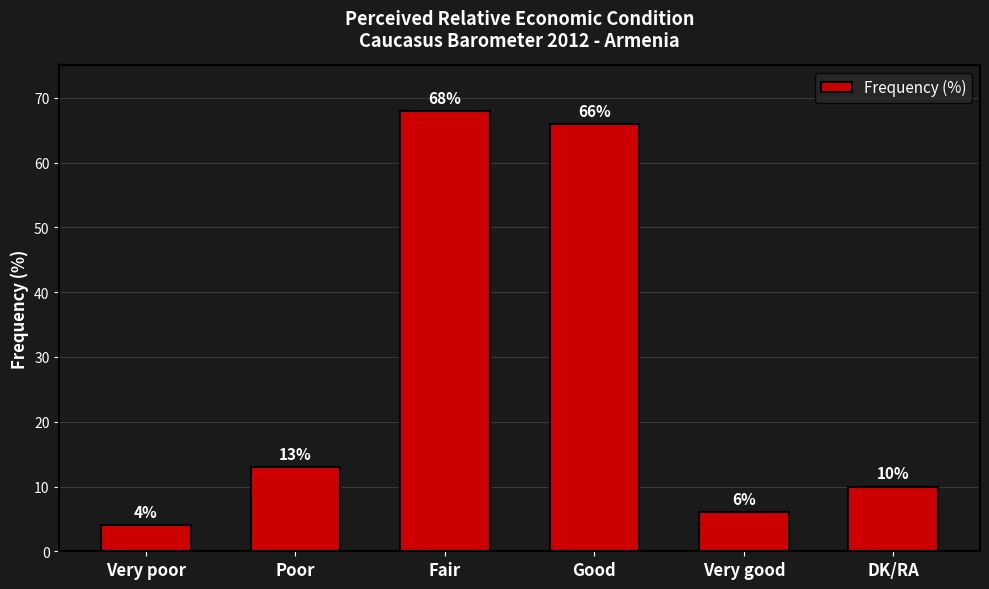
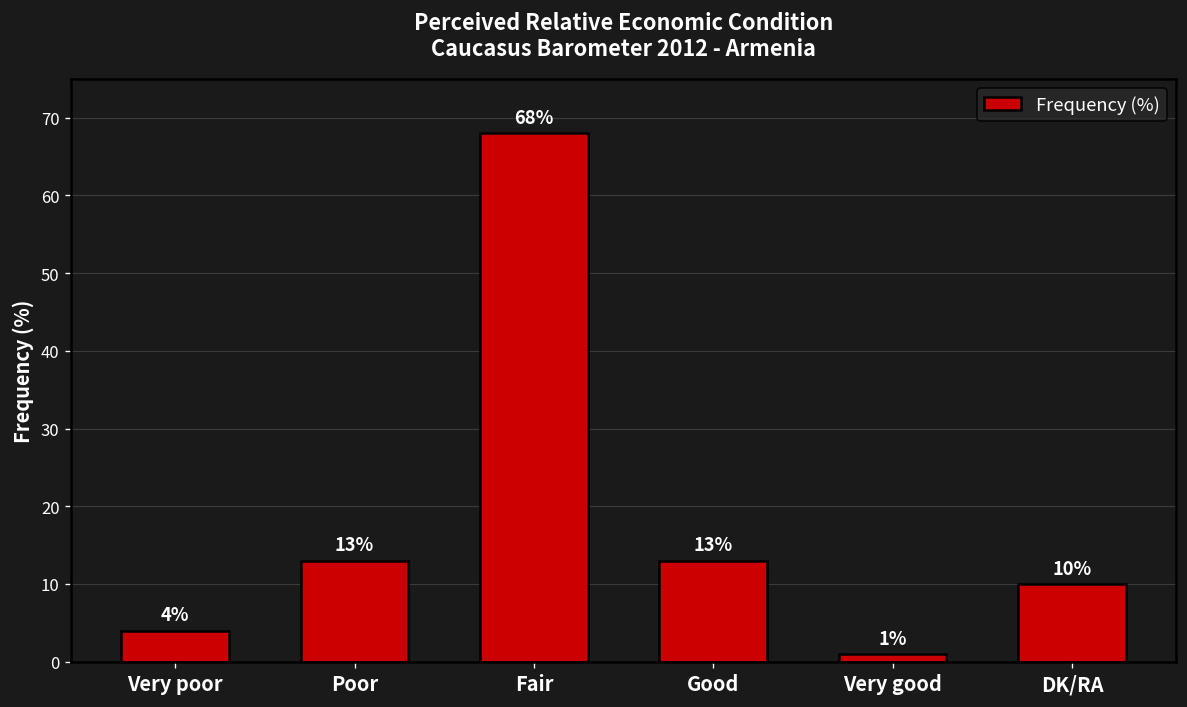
Good: 66% -> 13%
Very good: 6% -> 1%
